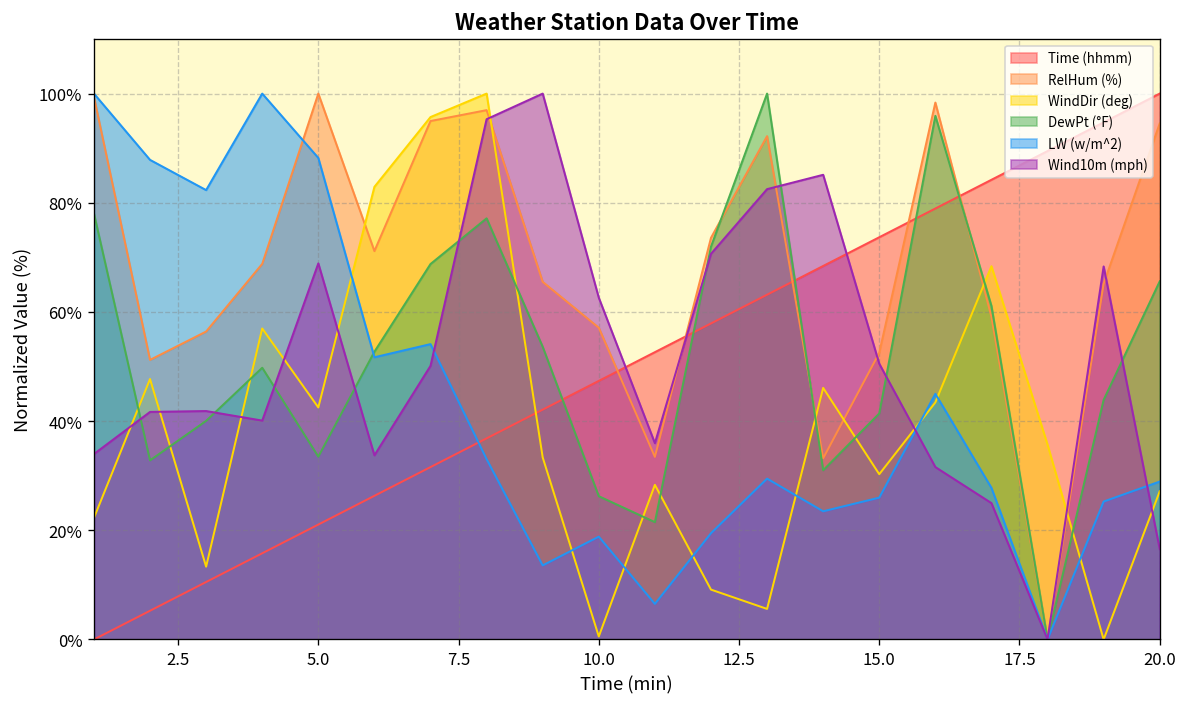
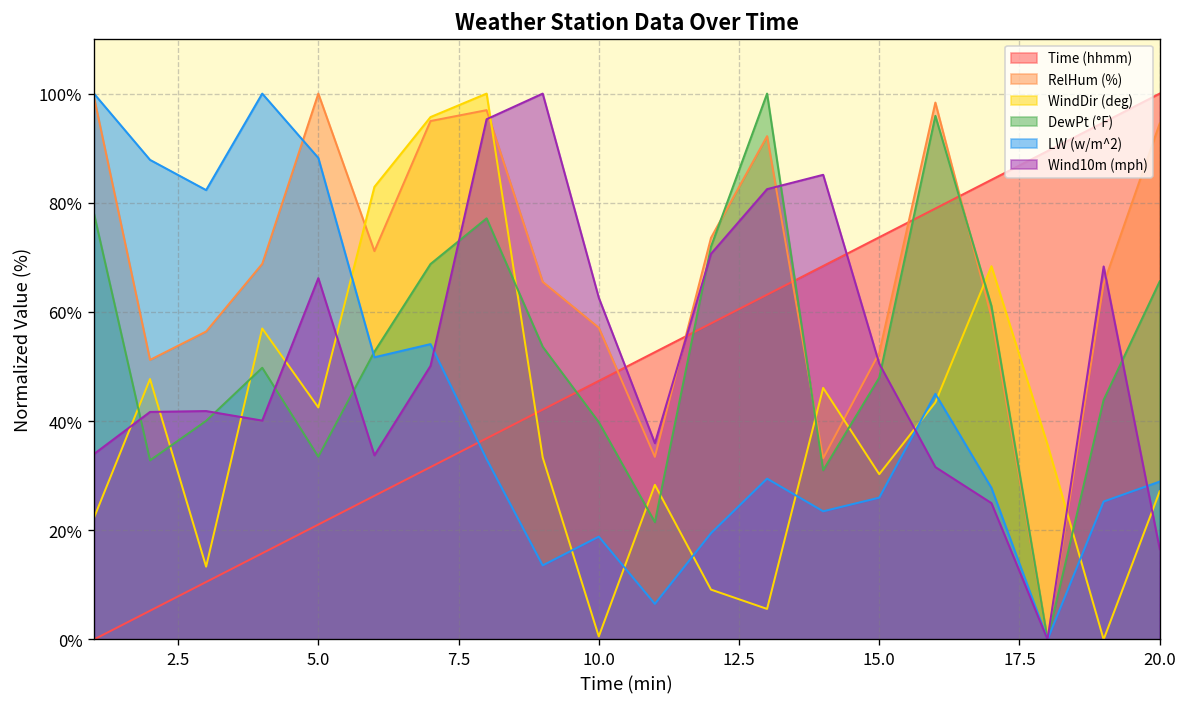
Wind10m (mph), 5.0: 69% -> 66%
DewPt (°F), 10.0: 26% -> 40%
DewPt (°F), 15.0: 41% -> 48%
